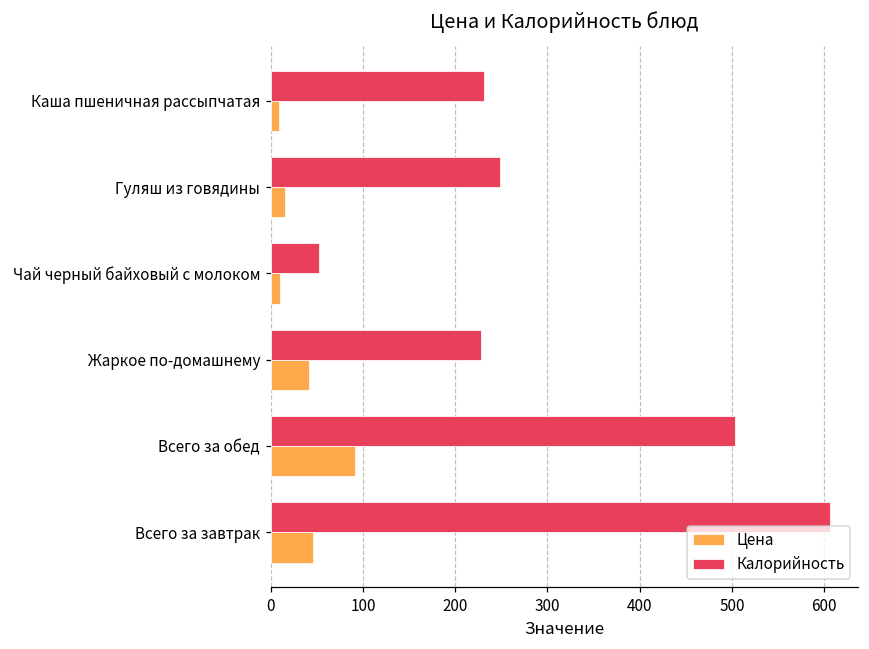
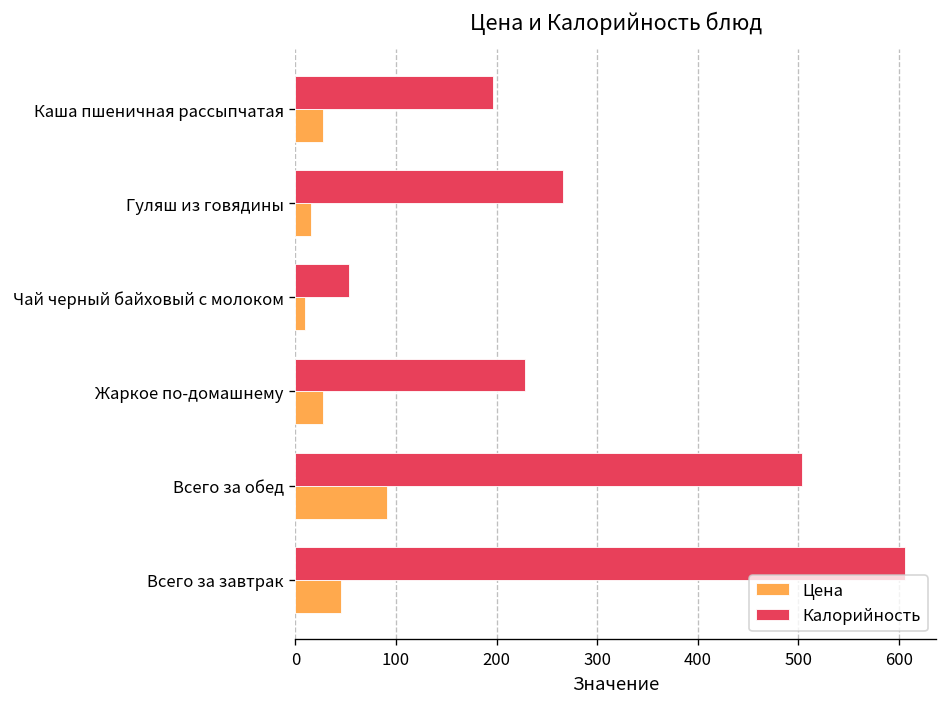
Калорийность, Каша пшеничная рассыпчатая: 230 -> 200
Цена, Каша пшеничная рассыпчатая: 10 -> 30
Калорийность, Гуляш из говядины: 250 -> 270
Цена, Жаркое по-домашнему: 40 -> 30
